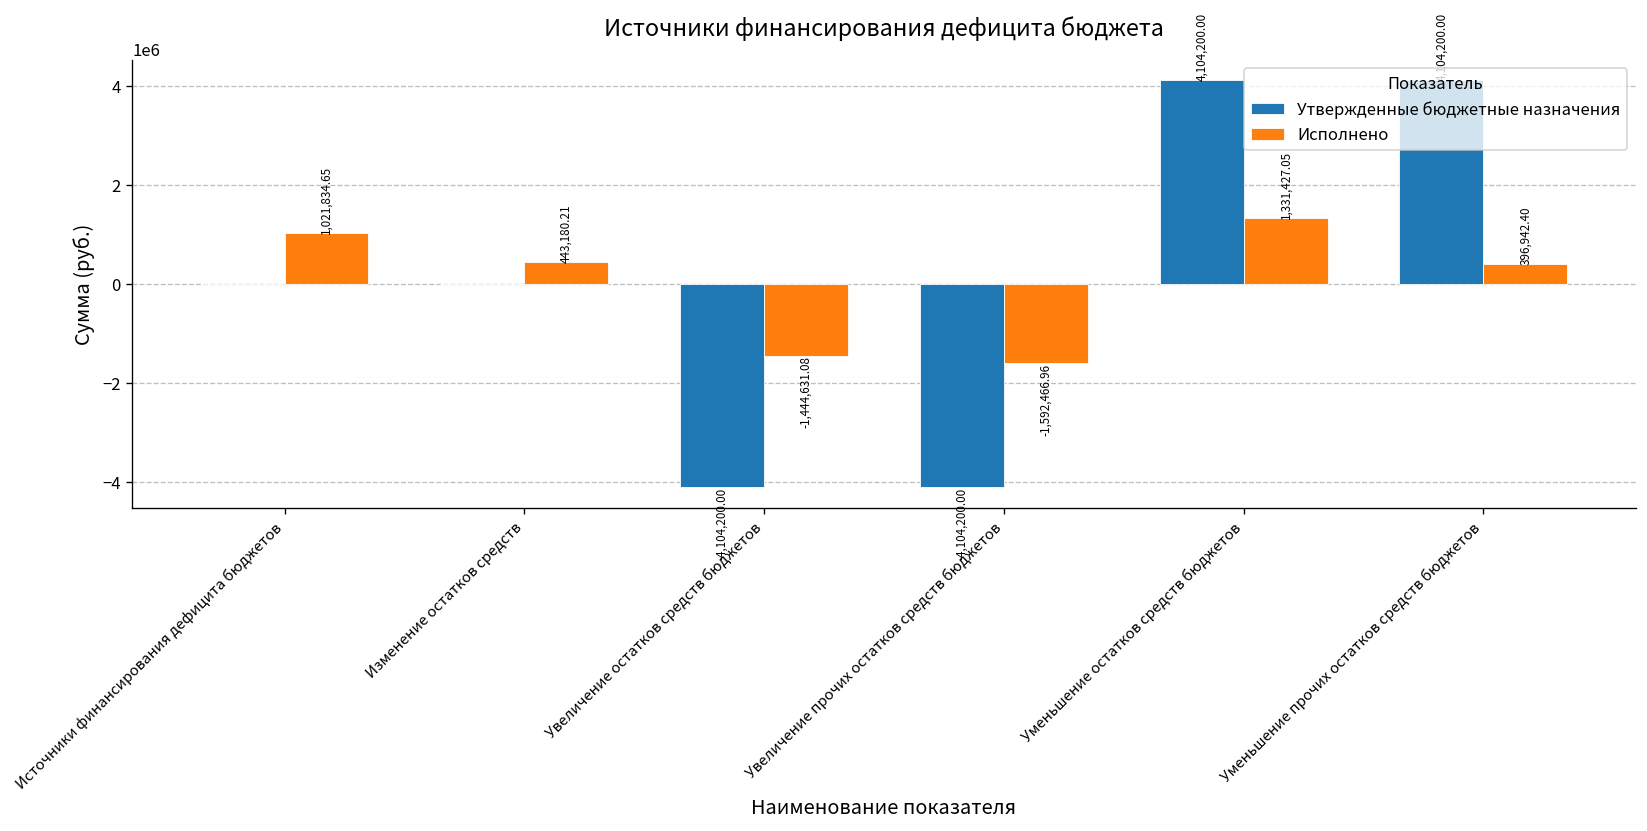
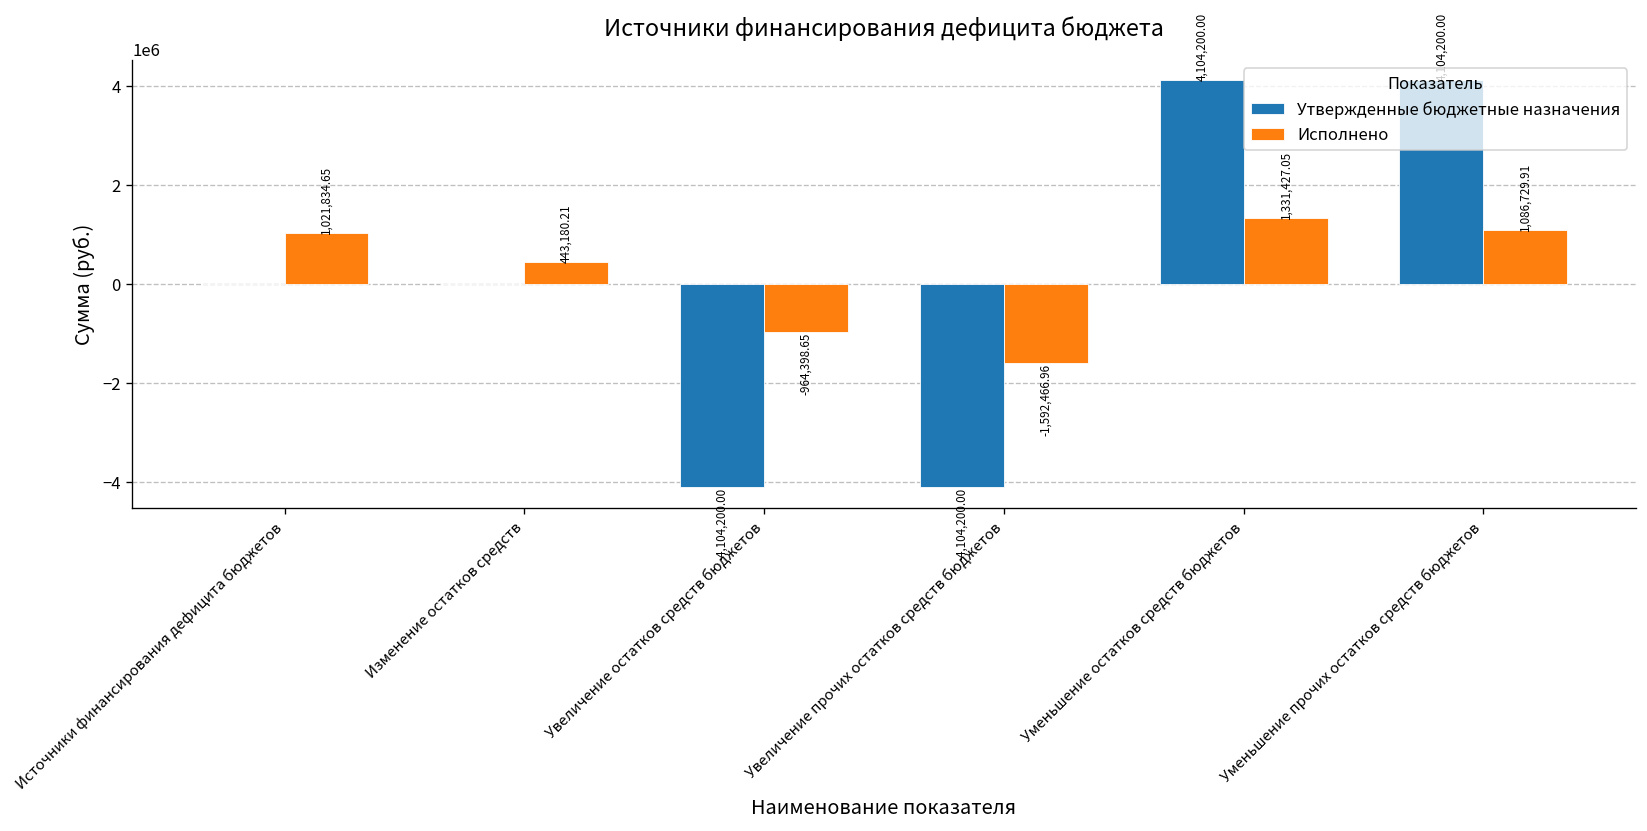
Исполнено, Увеличение остатков средств бюджетов: -1,444,631.08 -> -964,398.65
Исполнено, Уменьшение прочих остатков средств бюджетов: 396,942.40 -> 1,086,729.91
